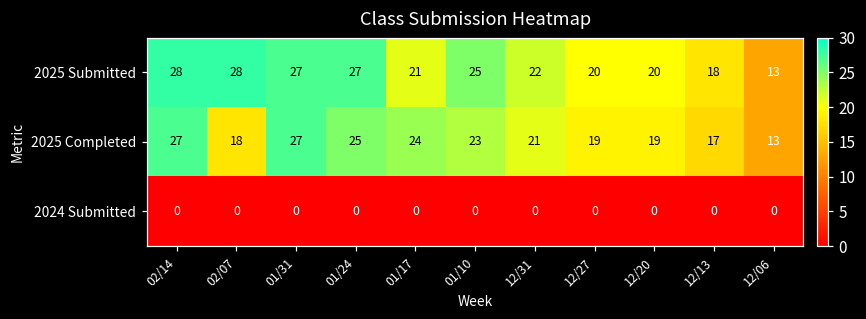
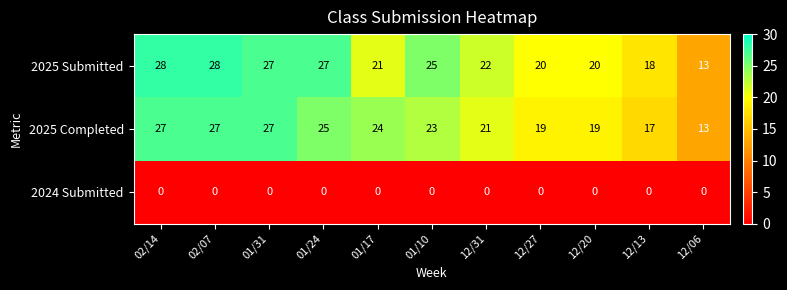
2025 Completed, 02/07: 18 -> 27
